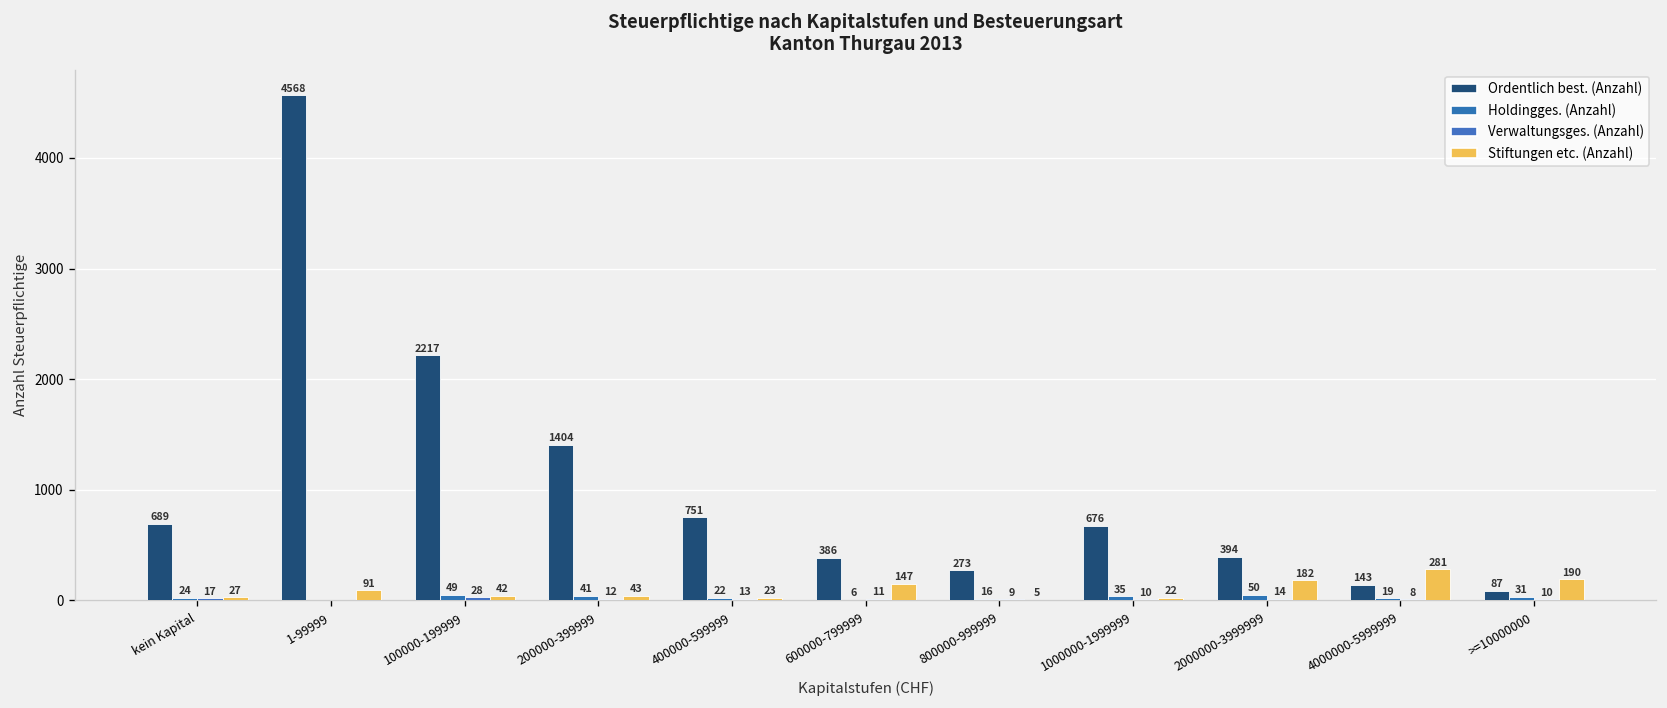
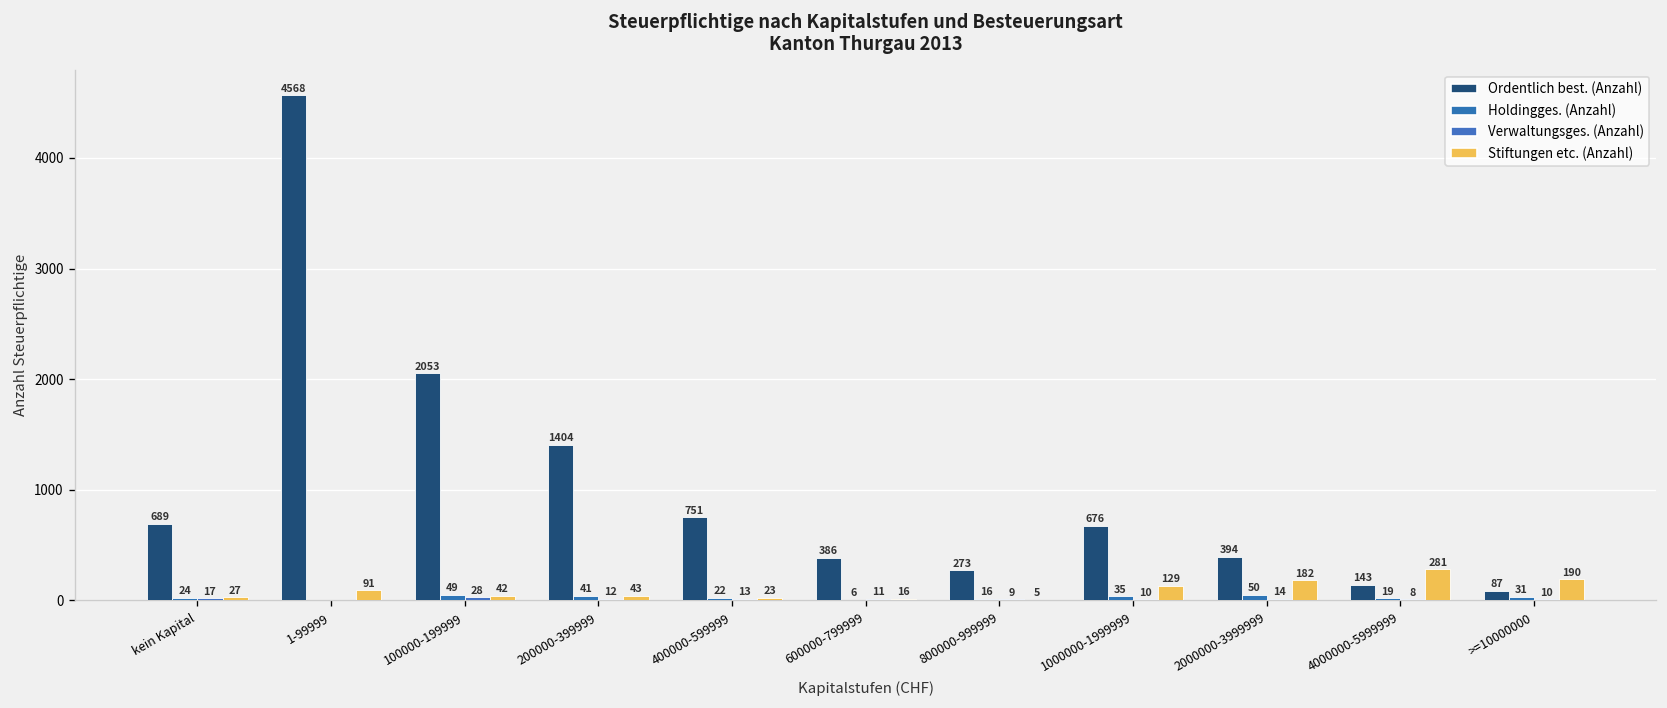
Ordentlich best. (Anzahl), 100000-199999: 2217 -> 2053
Stiftungen etc. (Anzahl), 600000-799999: 147 -> 16
Stiftungen etc. (Anzahl), 1000000-1999999: 22 -> 129
